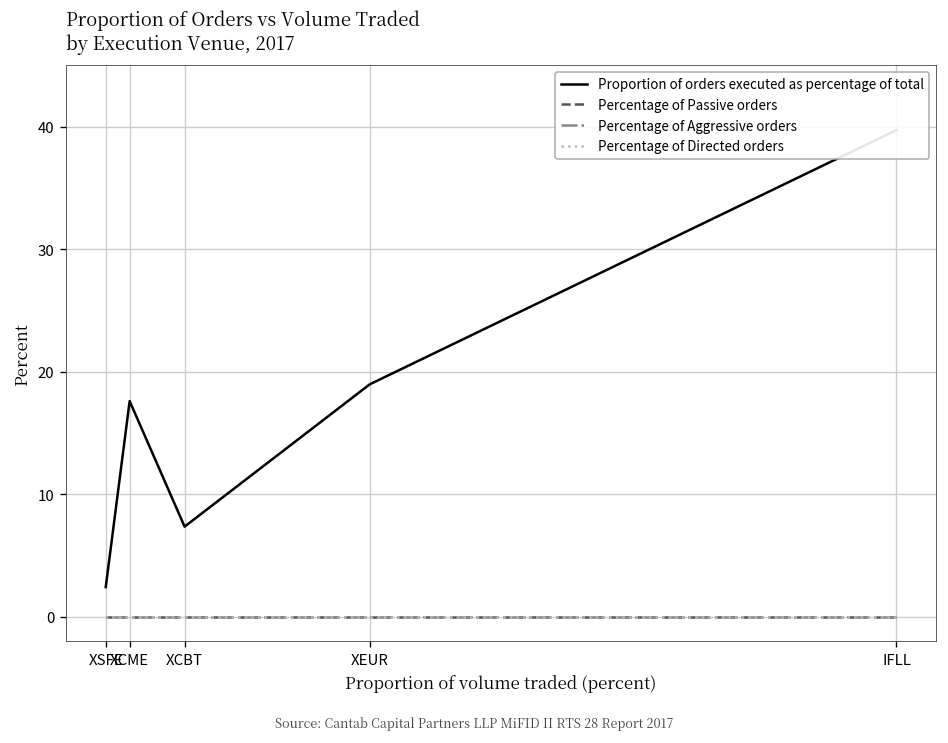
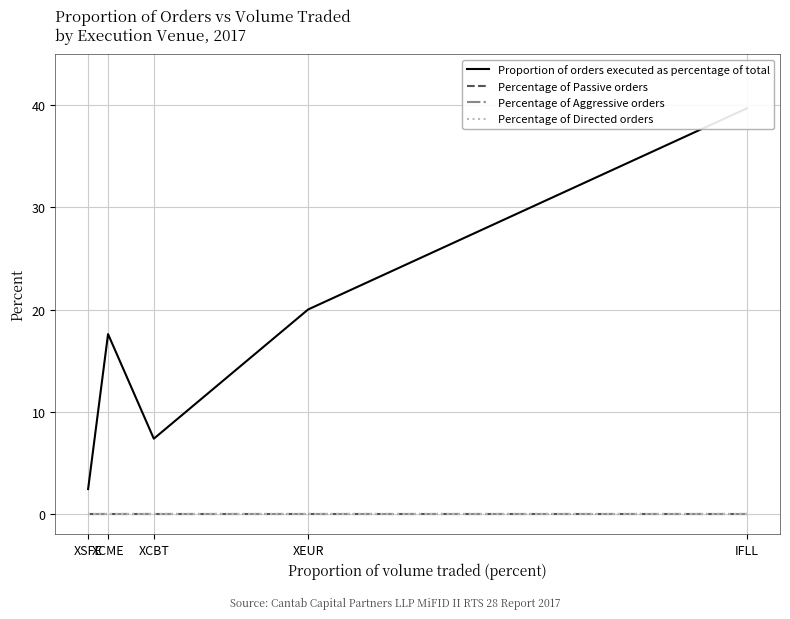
Proportion of orders executed as percentage of total, XEUR: 19.0 -> 20.0
